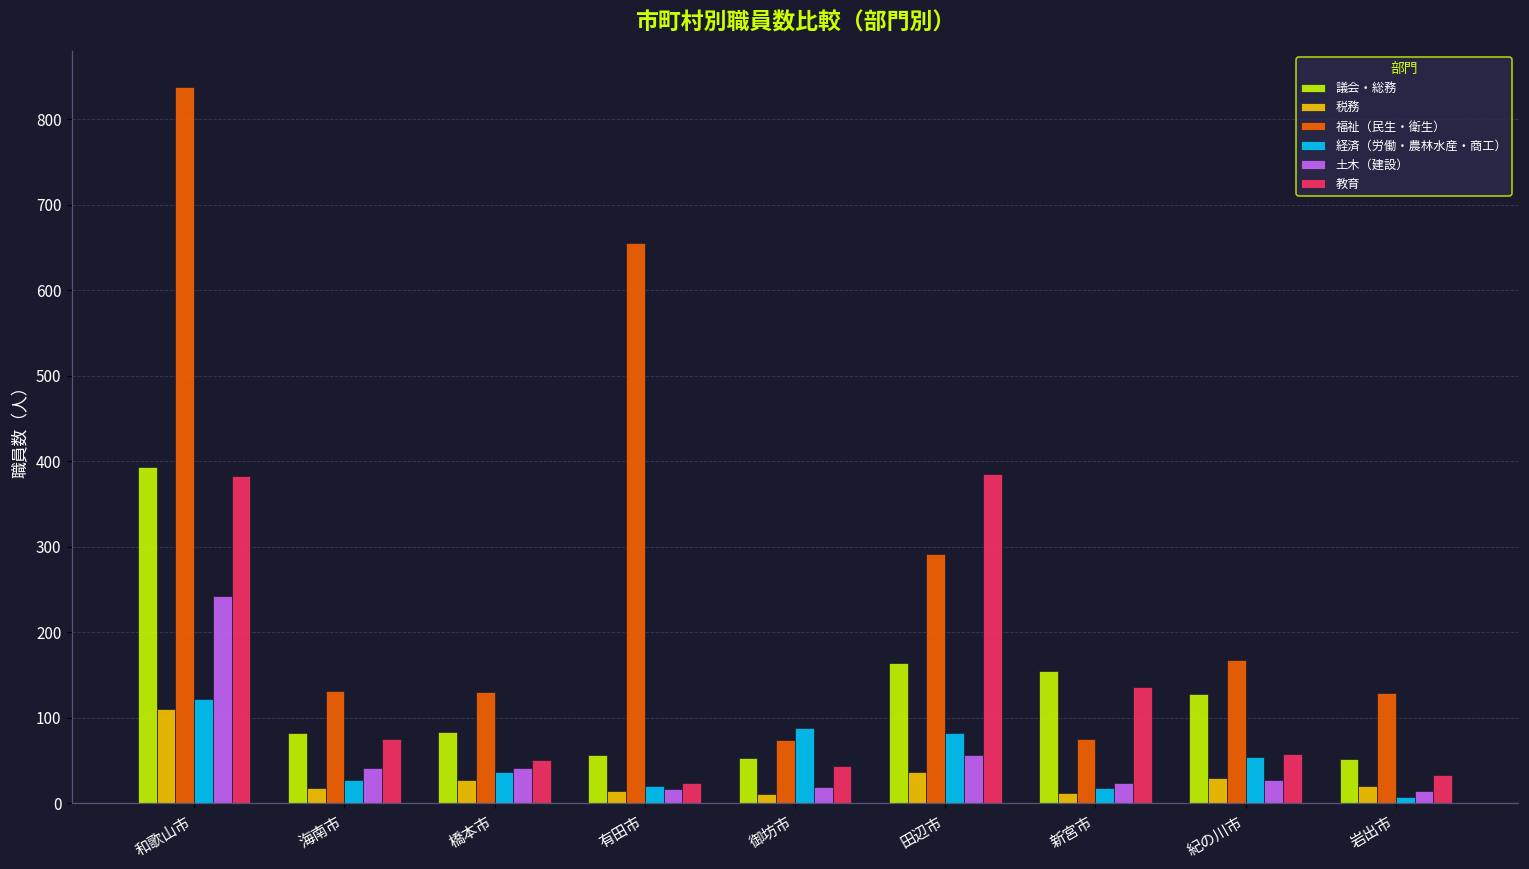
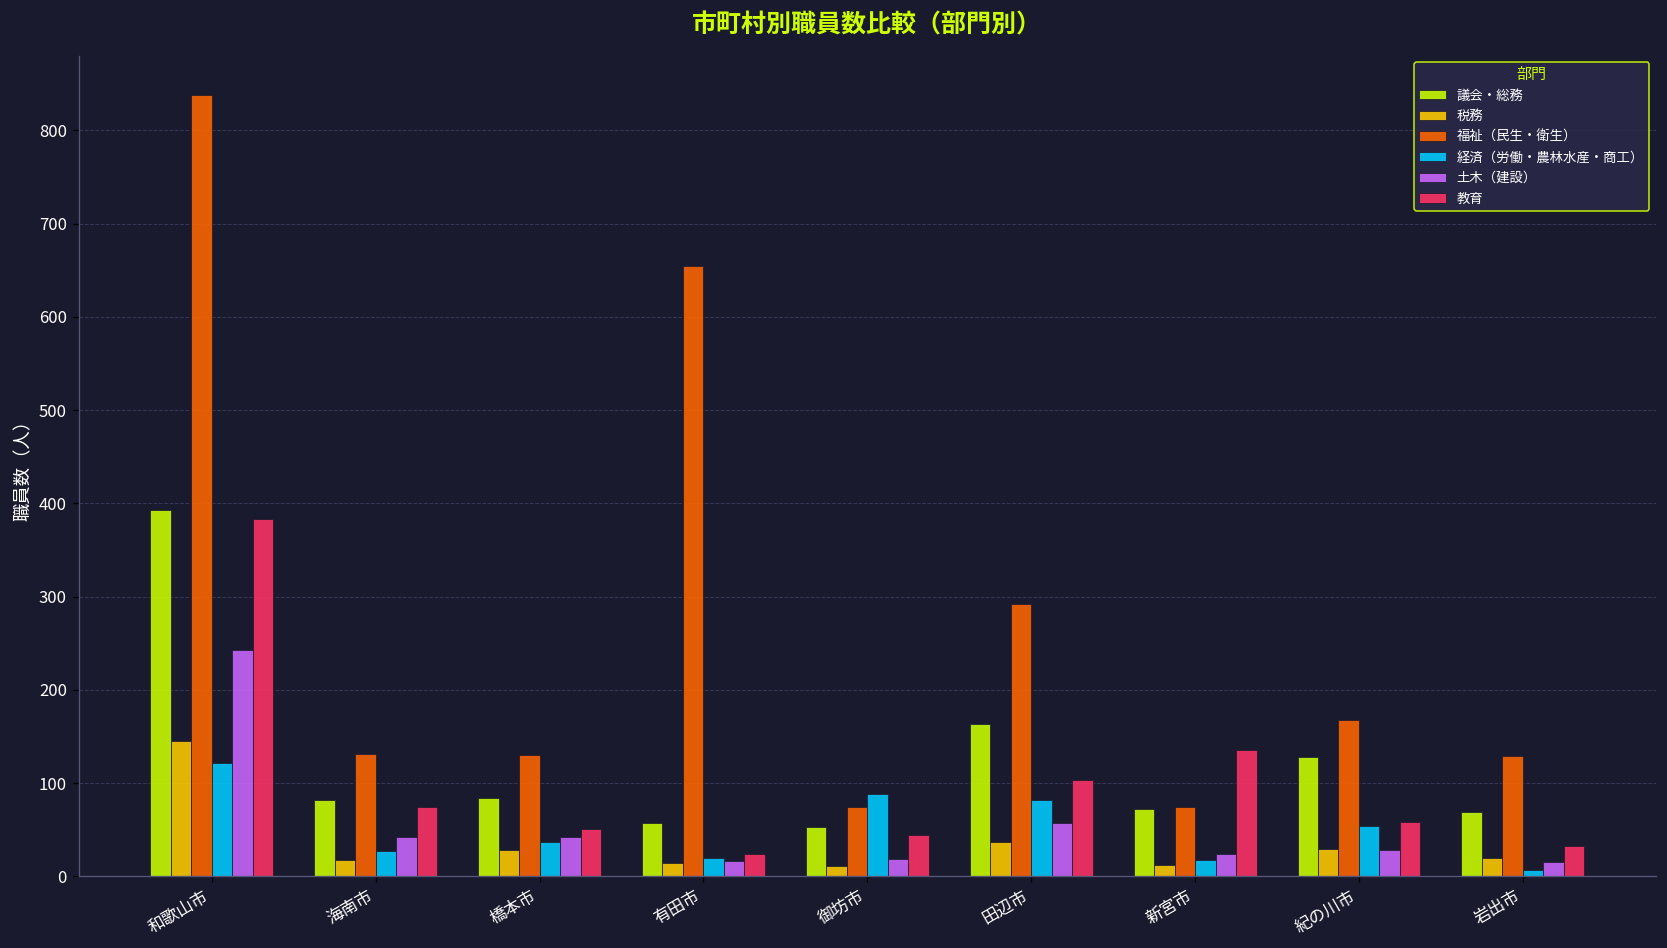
税務, 和歌山市: 110 -> 150
教育, 田辺市: 390 -> 100
議会・総務, 新宮市: 160 -> 70
議会・総務, 岩出市: 50 -> 70
